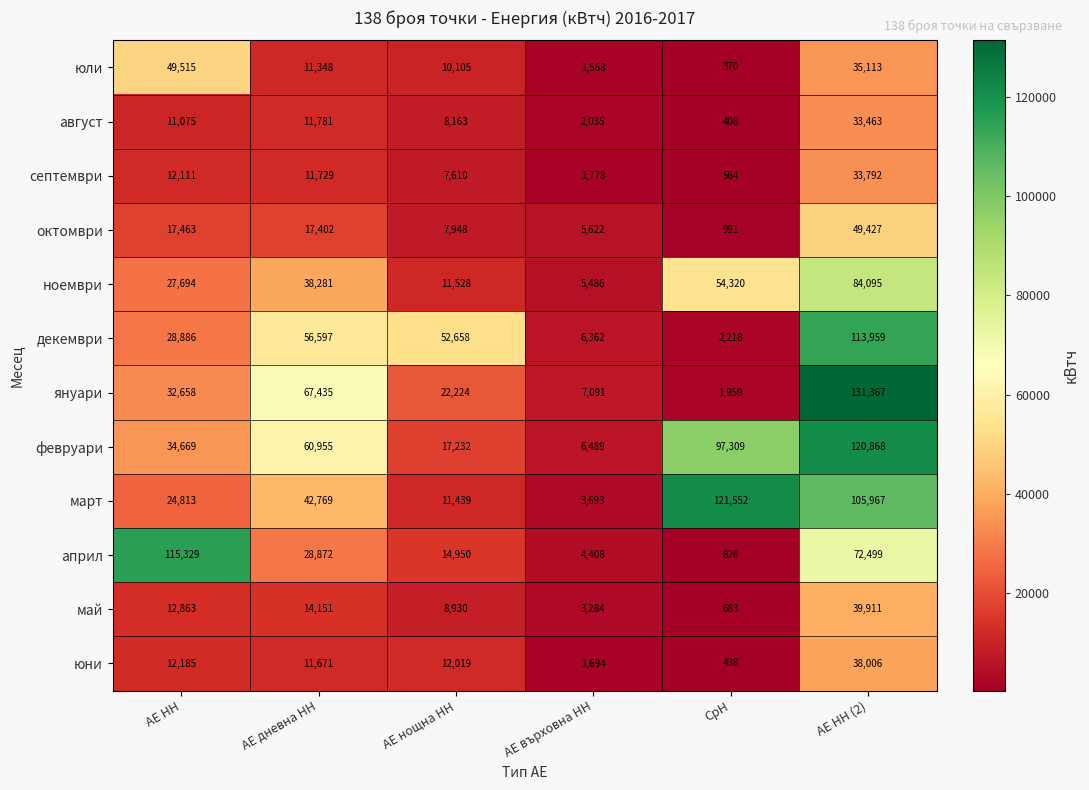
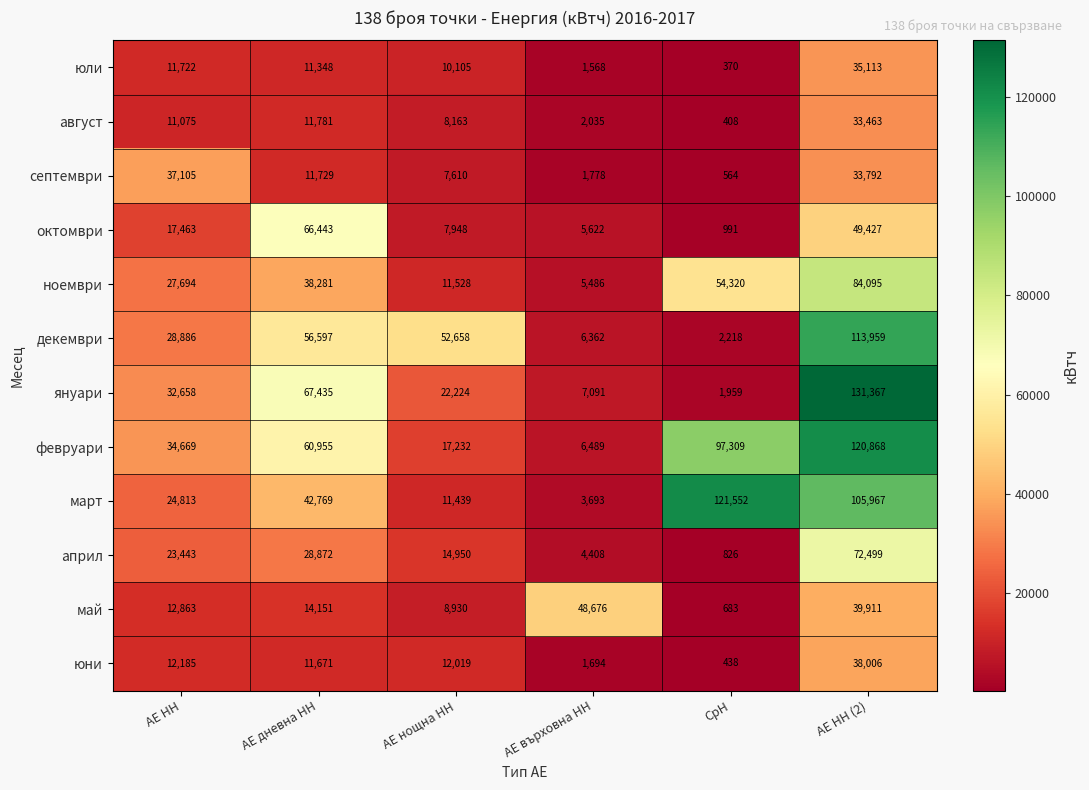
юли, АЕ НН: 49,515 -> 11,722
септември, АЕ НН: 12,111 -> 37,105
октомври, АЕ дневна НН: 17,402 -> 66,443
април, АЕ НН: 115,329 -> 23,443
май, АЕ върховна НН: 3,284 -> 48,676
